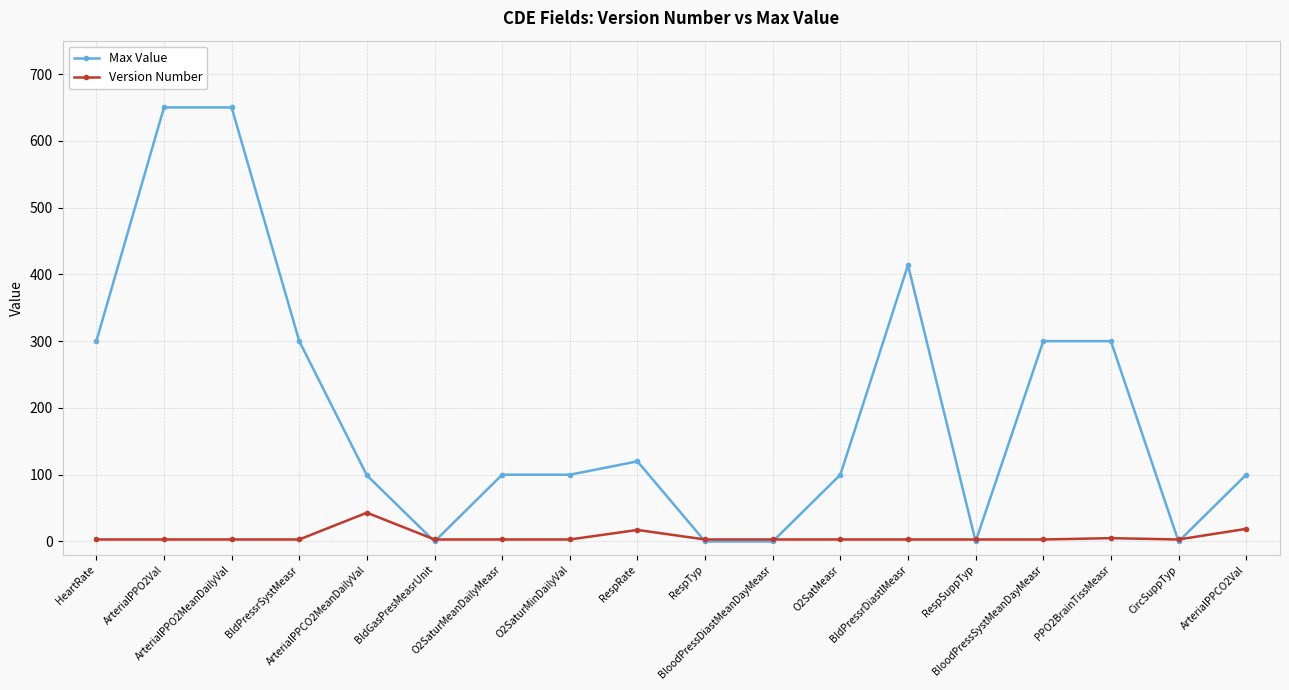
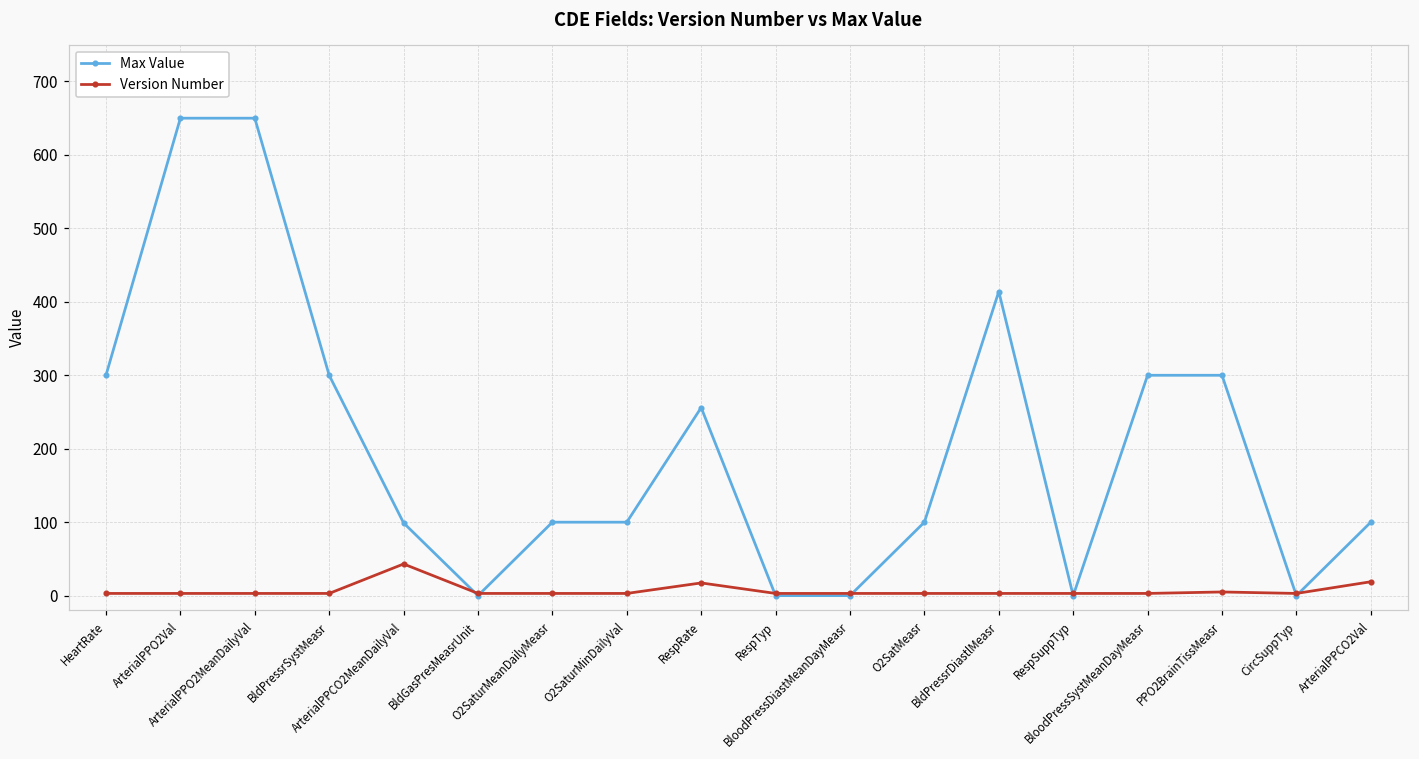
Max Value, RespRate: 120 -> 260
